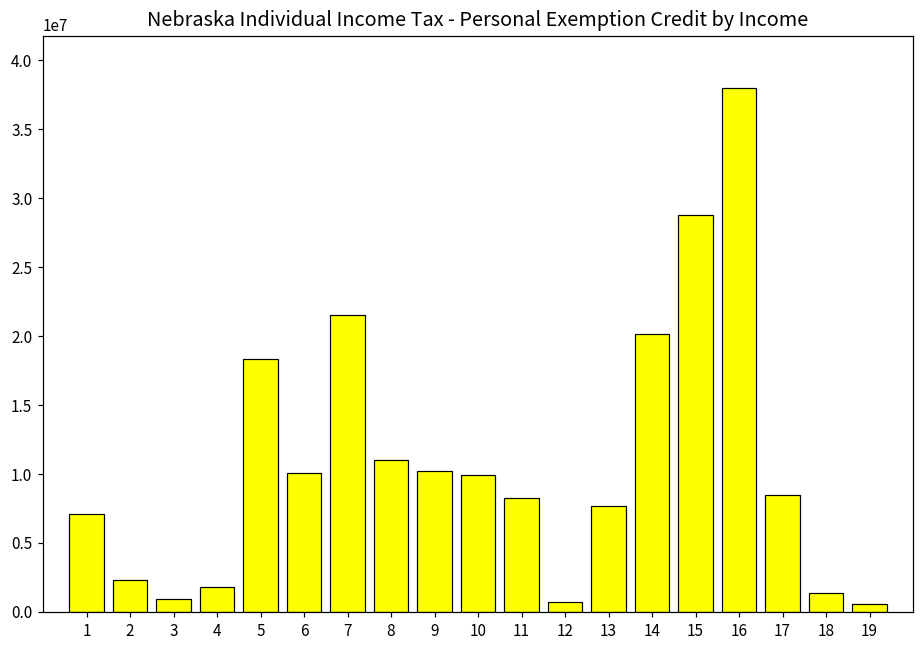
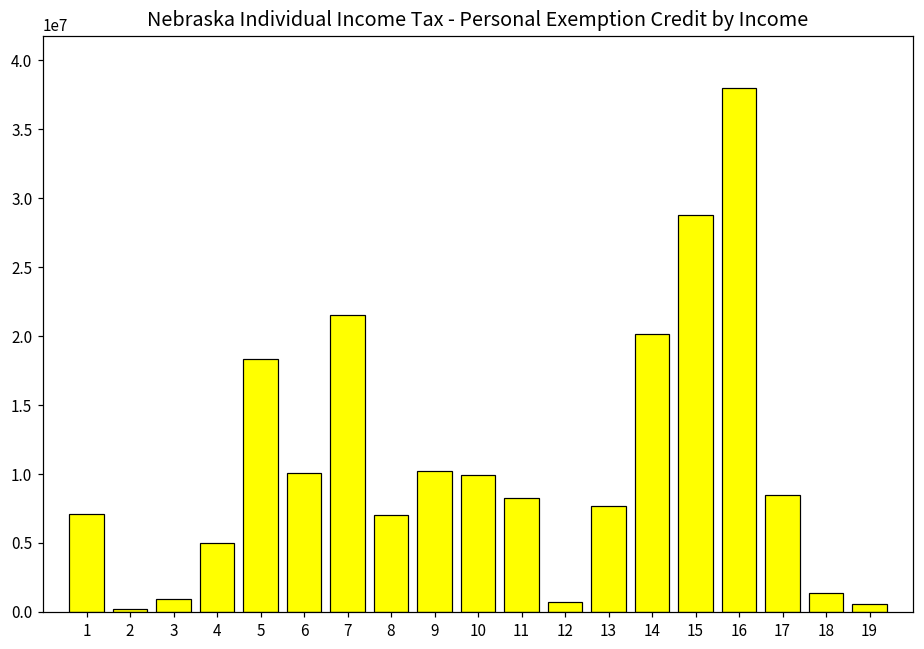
2: 2300000 -> 200000
4: 1800000 -> 5000000
8: 11000000 -> 7000000
